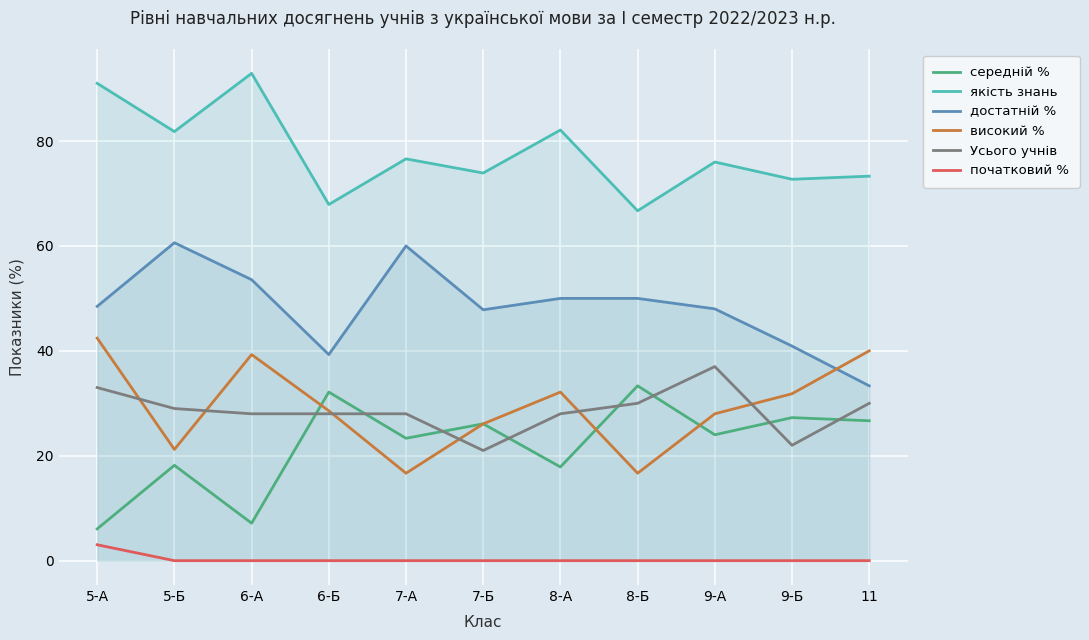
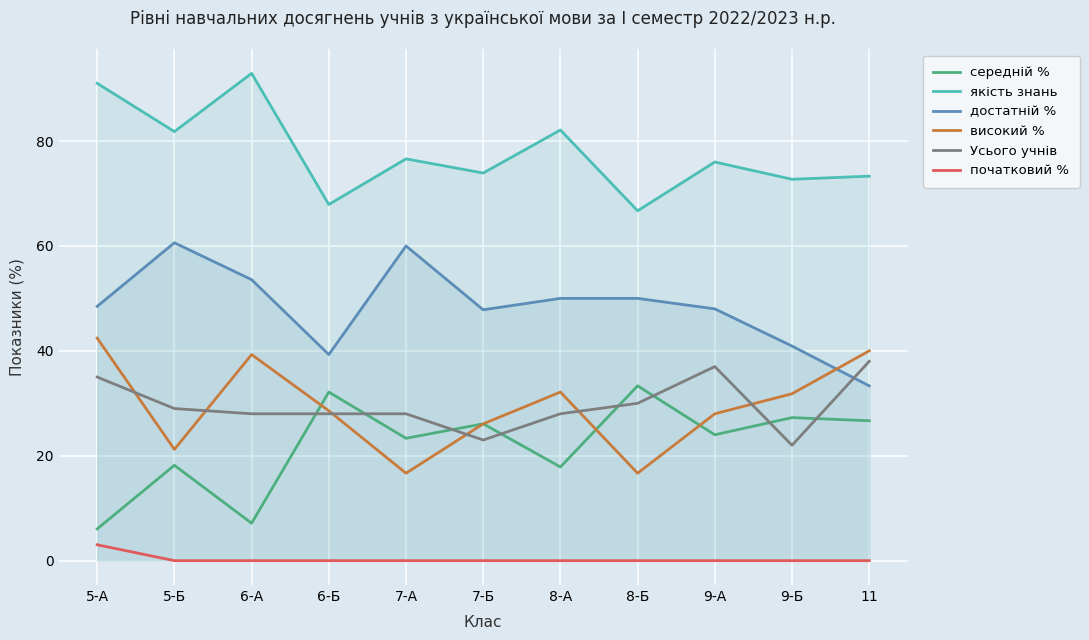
Усього учнів, 5-А: 33 -> 35
Усього учнів, 7-Б: 21 -> 23
Усього учнів, 11: 30 -> 38
